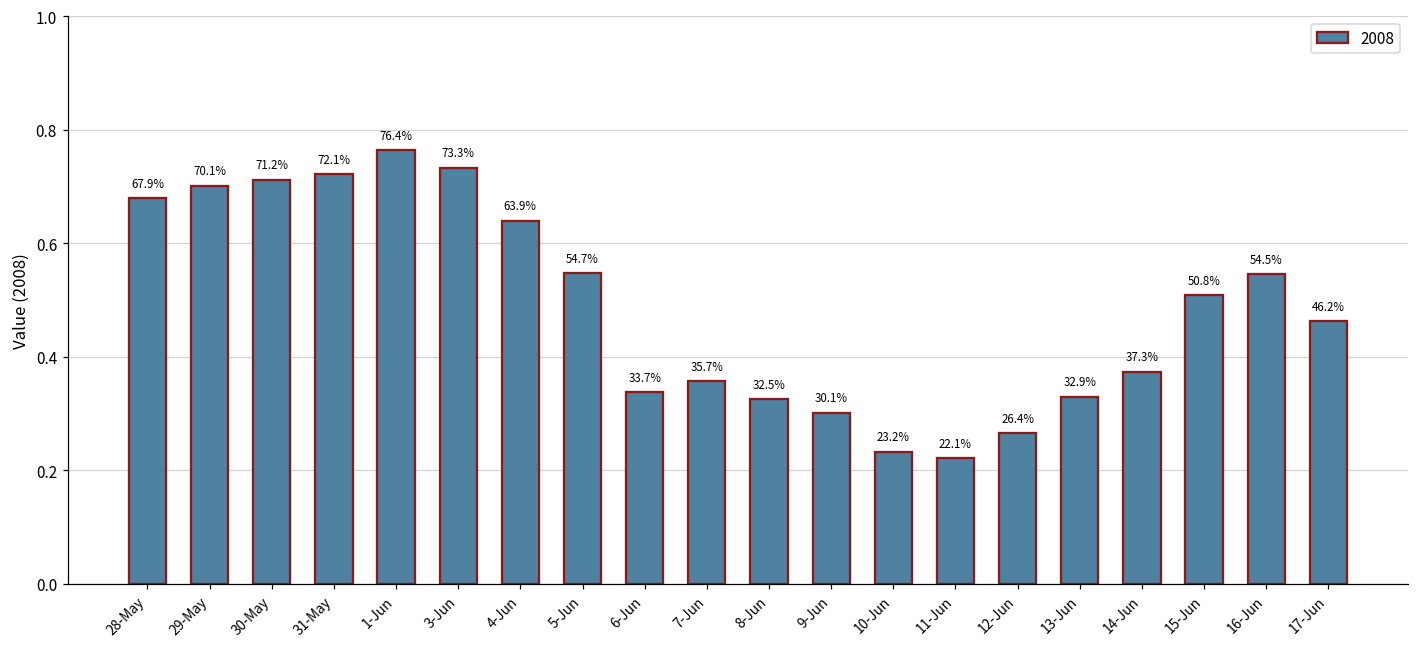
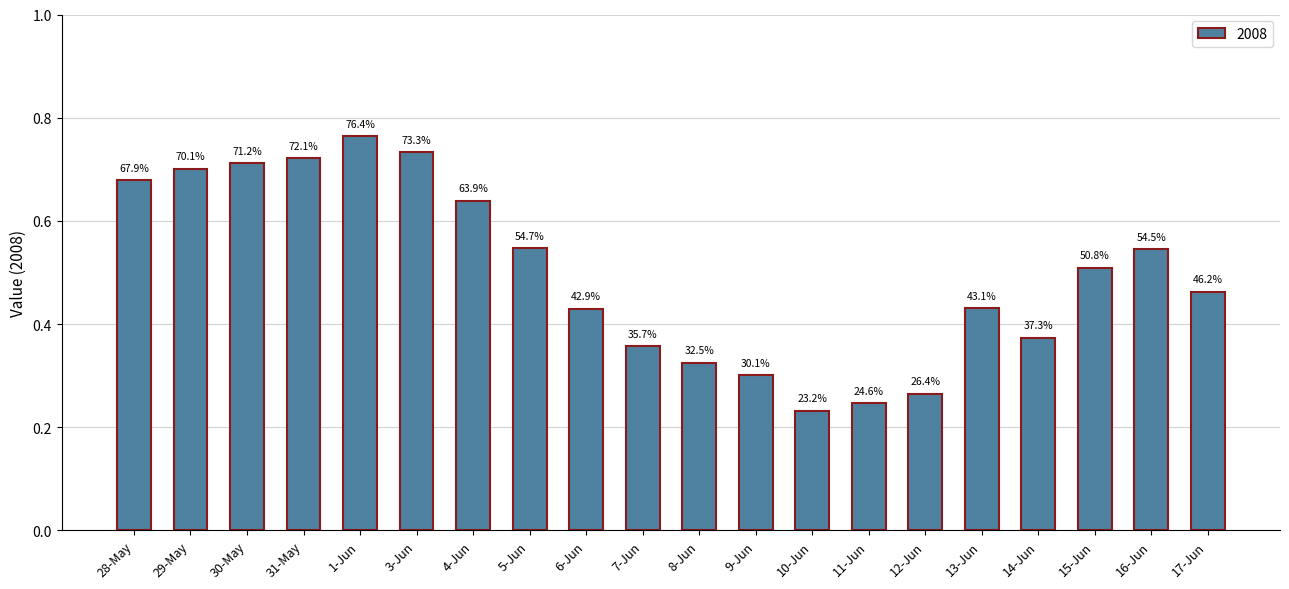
6-Jun: 33.7% -> 42.9%
11-Jun: 22.1% -> 24.6%
13-Jun: 32.9% -> 43.1%
